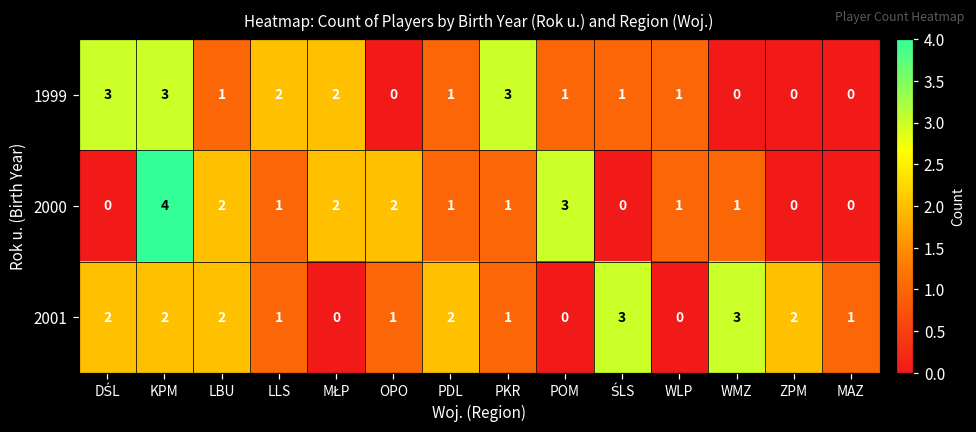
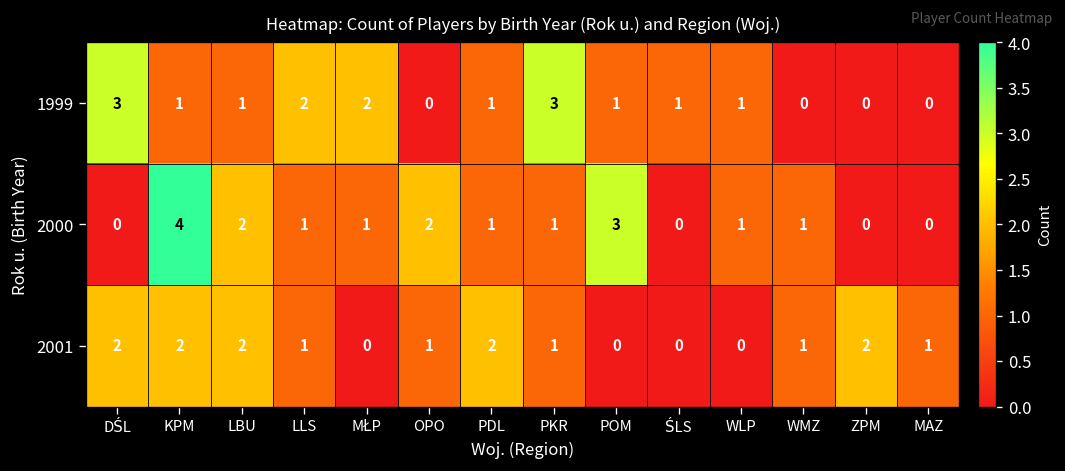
1999, KPM: 3 -> 1
2000, MŁP: 2 -> 1
2001, ŚLS: 3 -> 0
2001, WMZ: 3 -> 1
